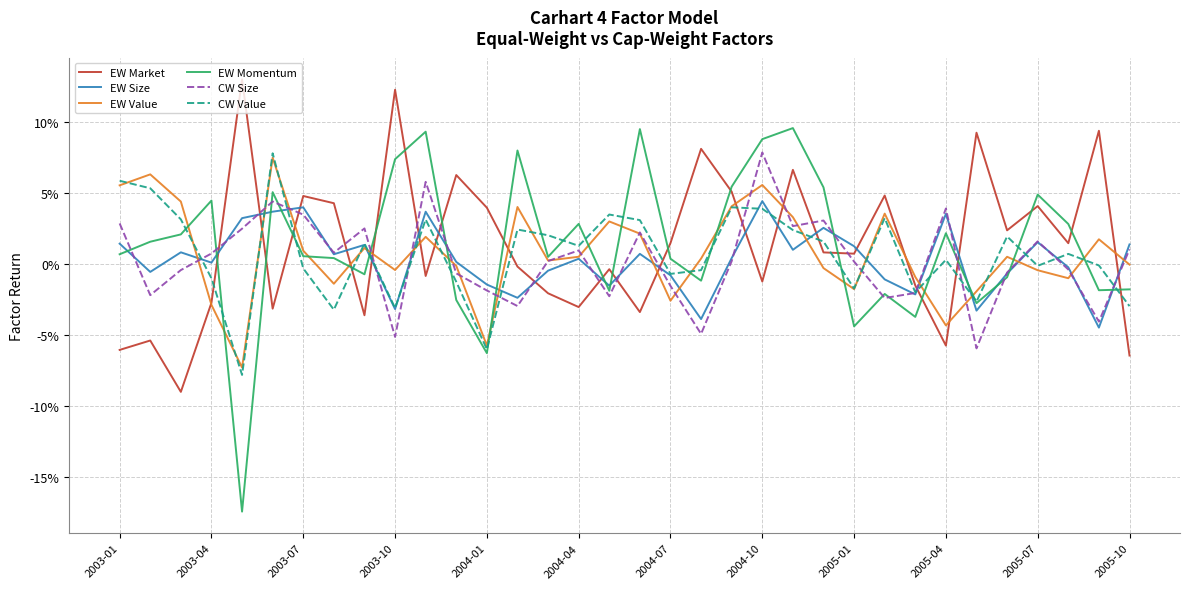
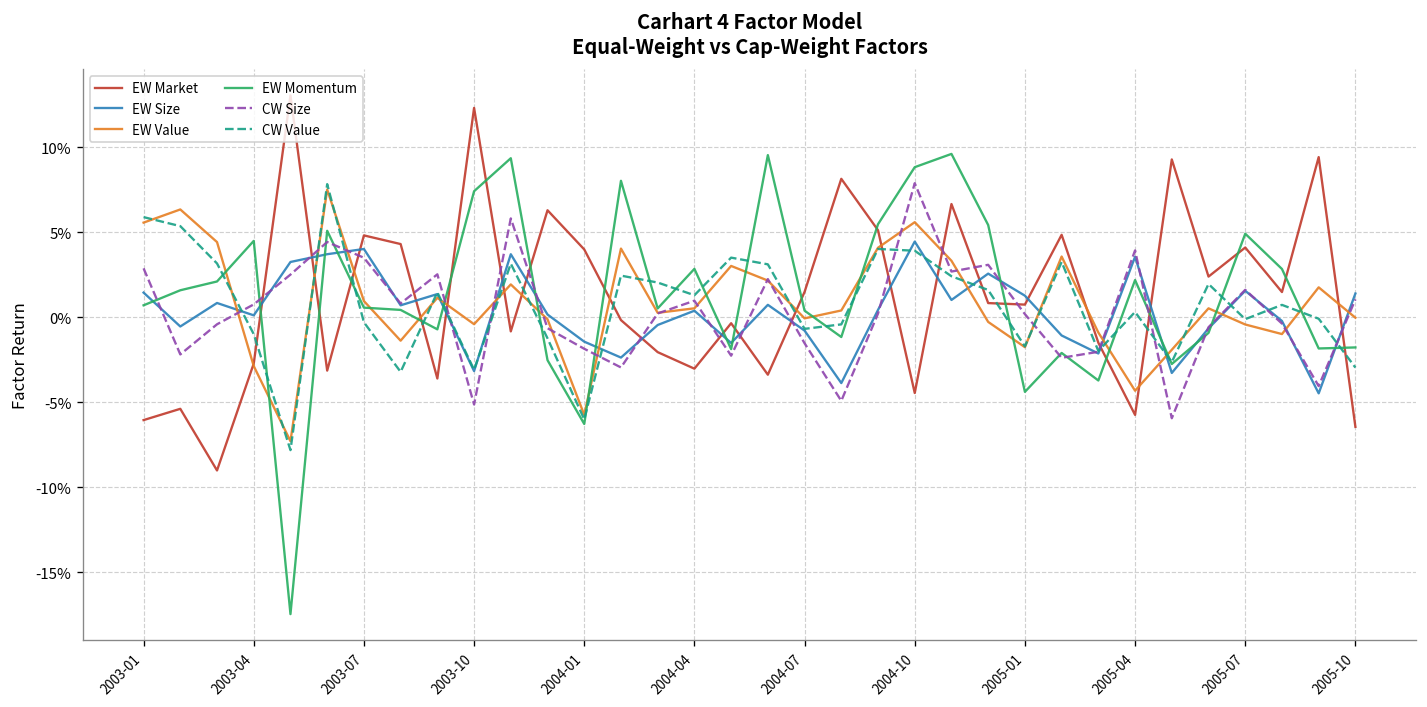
EW Value, 2004-07: -2.6% -> -0.1%
EW Market, 2004-10: -1.2% -> -4.5%
